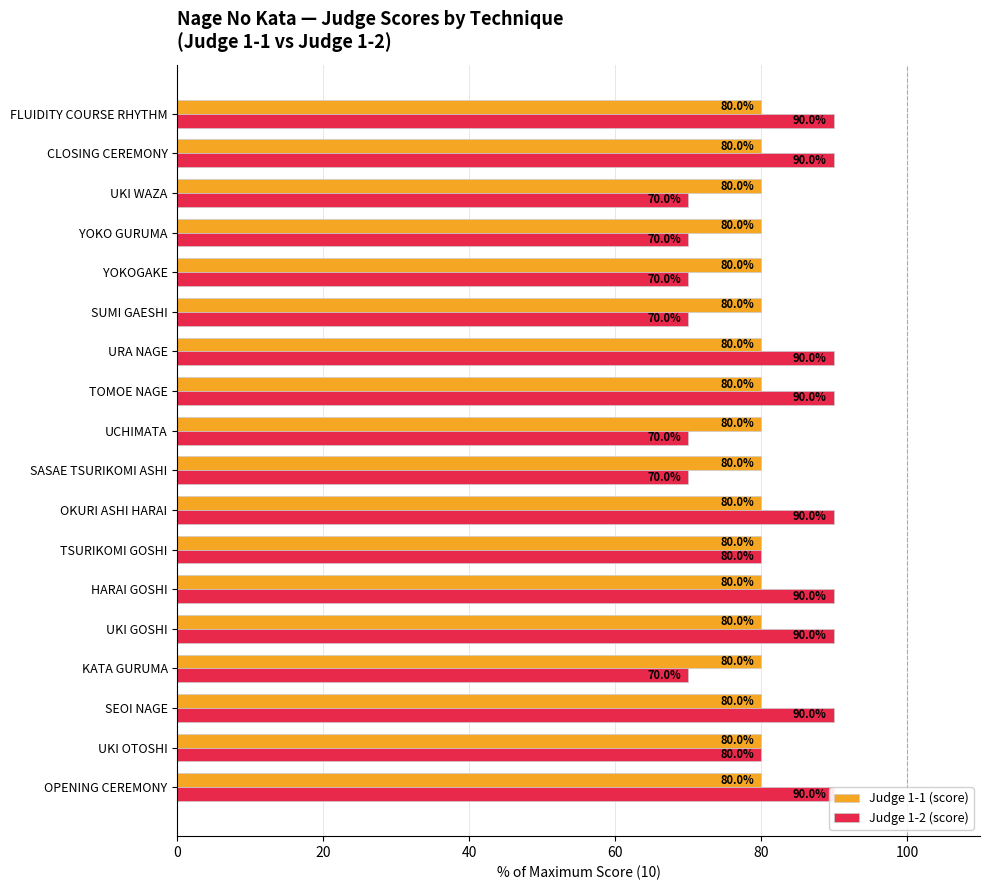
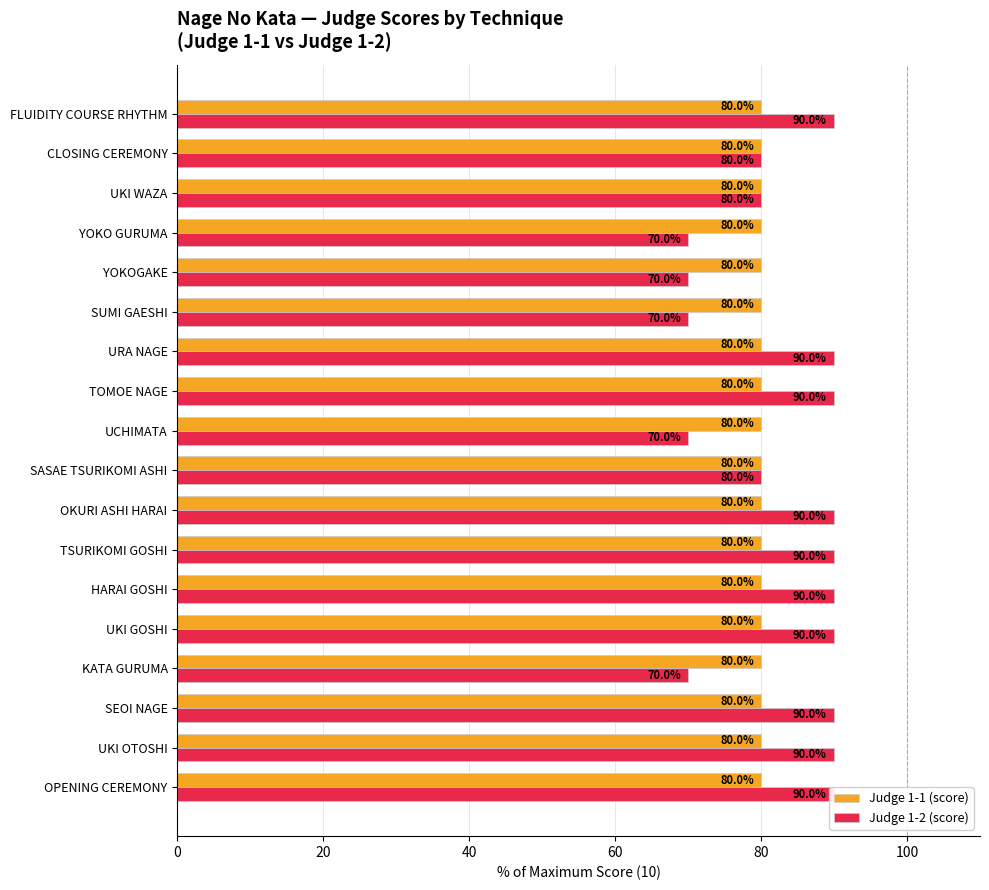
Judge 1-2 (score), CLOSING CEREMONY: 90.0% -> 80.0%
Judge 1-2 (score), UKI WAZA: 70.0% -> 80.0%
Judge 1-2 (score), SASAE TSURIKOMI ASHI: 70.0% -> 80.0%
Judge 1-2 (score), TSURIKOMI GOSHI: 80.0% -> 90.0%
Judge 1-2 (score), UKI OTOSHI: 80.0% -> 90.0%
